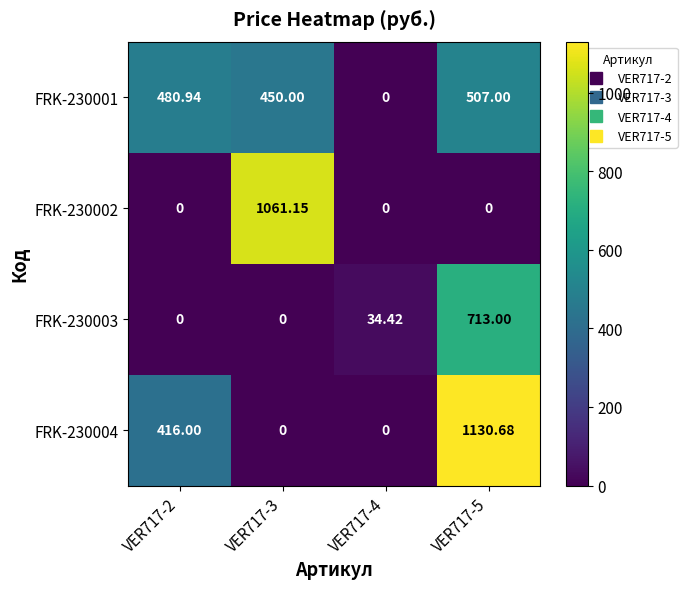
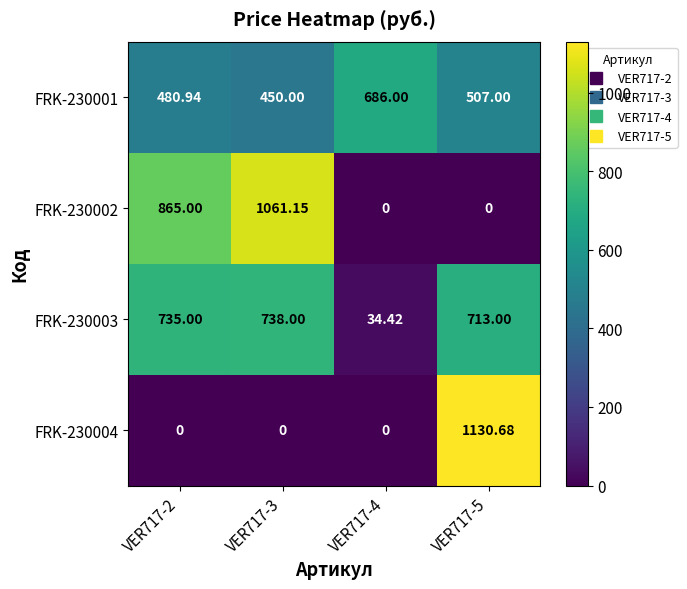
FRK-230001, VER717-4: 0 -> 686.00
FRK-230002, VER717-2: 0 -> 865.00
FRK-230003, VER717-2: 0 -> 735.00
FRK-230003, VER717-3: 0 -> 738.00
FRK-230004, VER717-2: 416.00 -> 0
